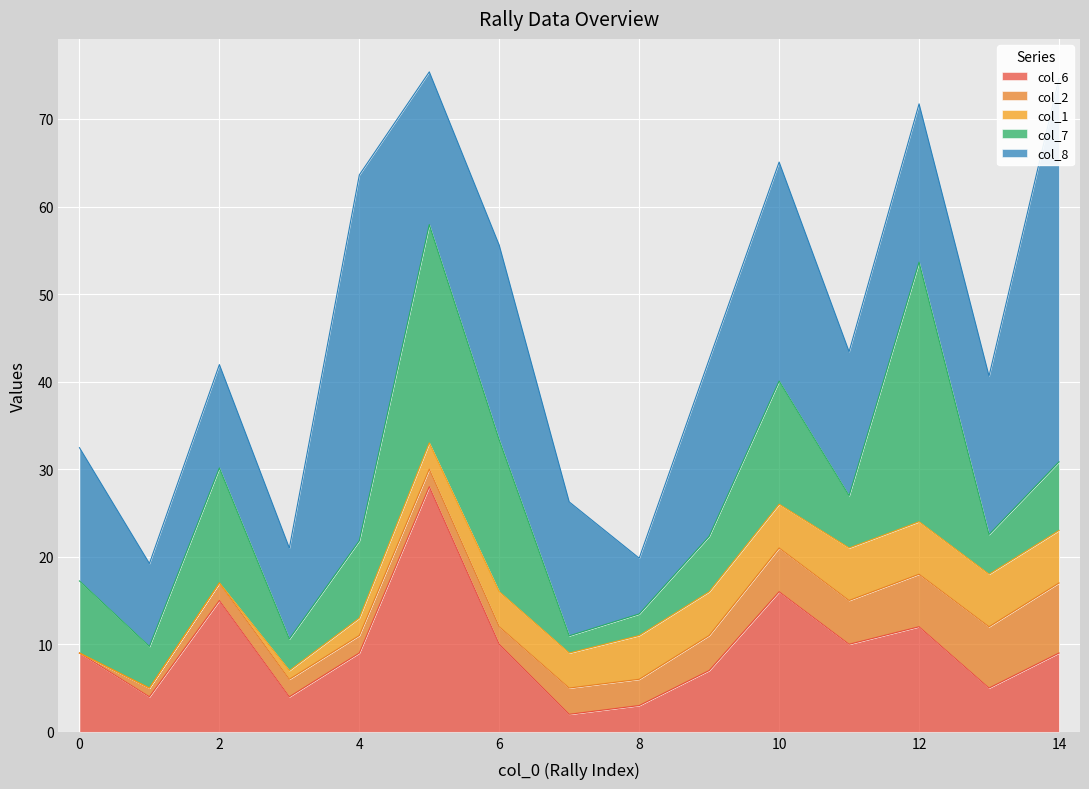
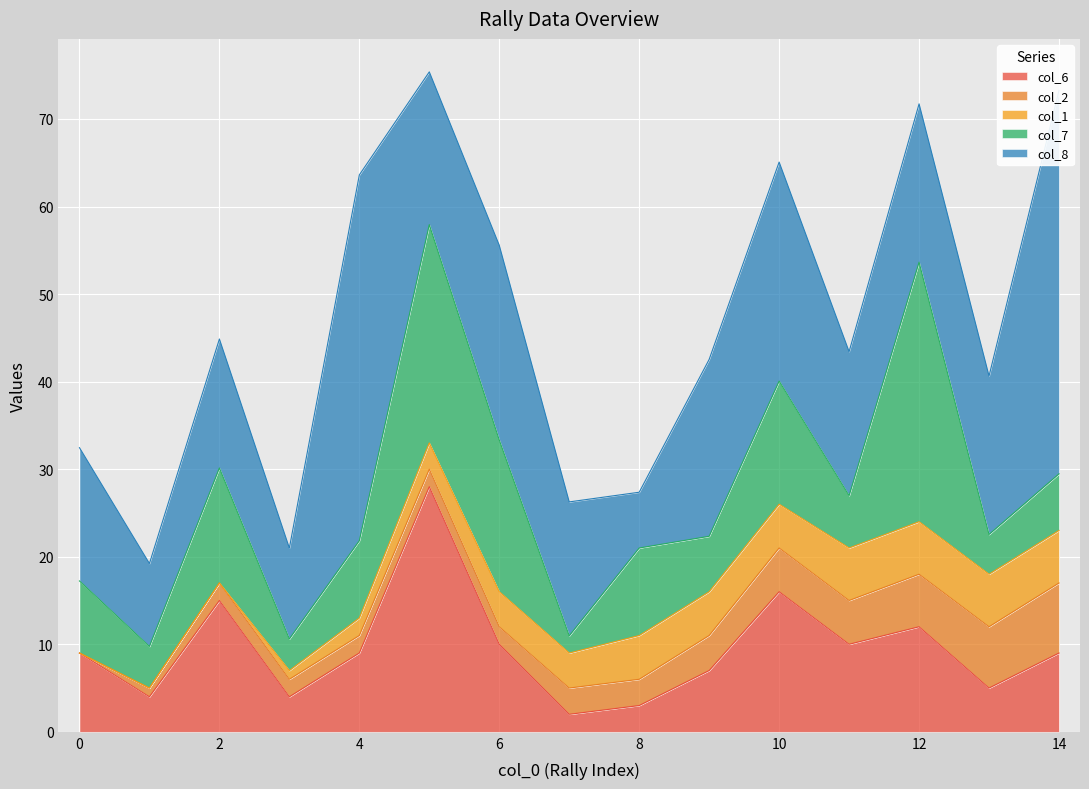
col_8, 2: 12 -> 15
col_7, 8: 2 -> 10
col_7, 14: 8 -> 6
